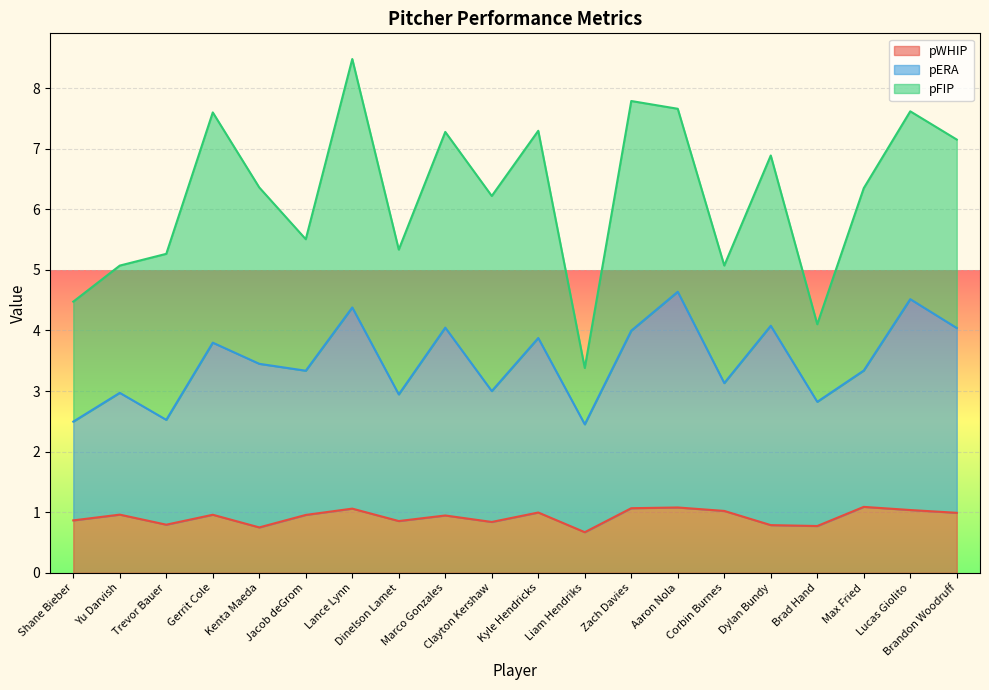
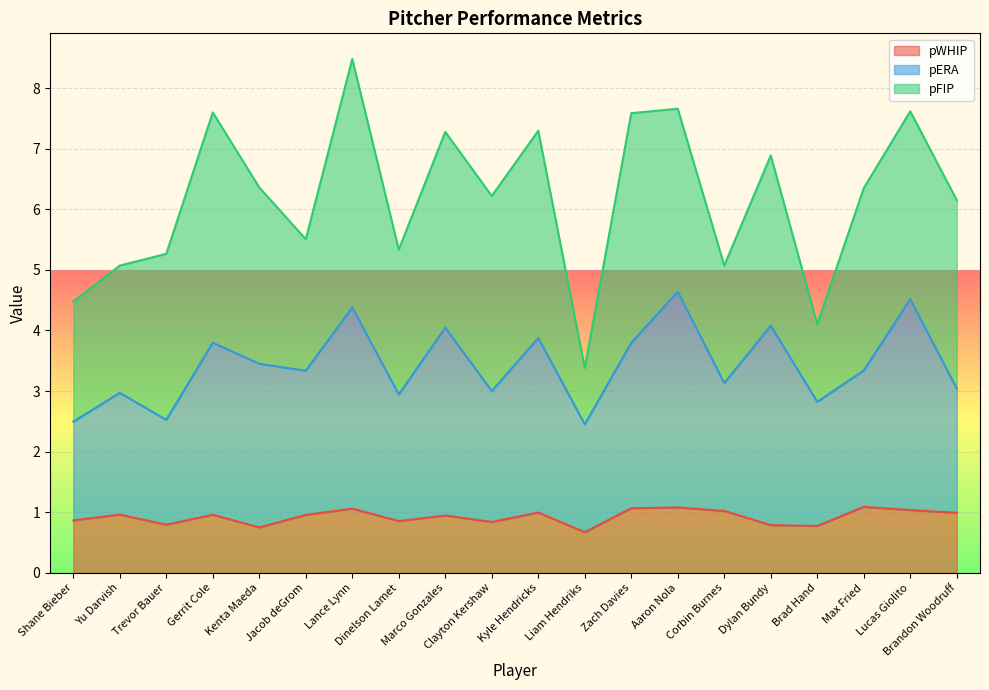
pERA, Zach Davies: 2.9 -> 2.7
pERA, Brandon Woodruff: 3.0 -> 2.1
